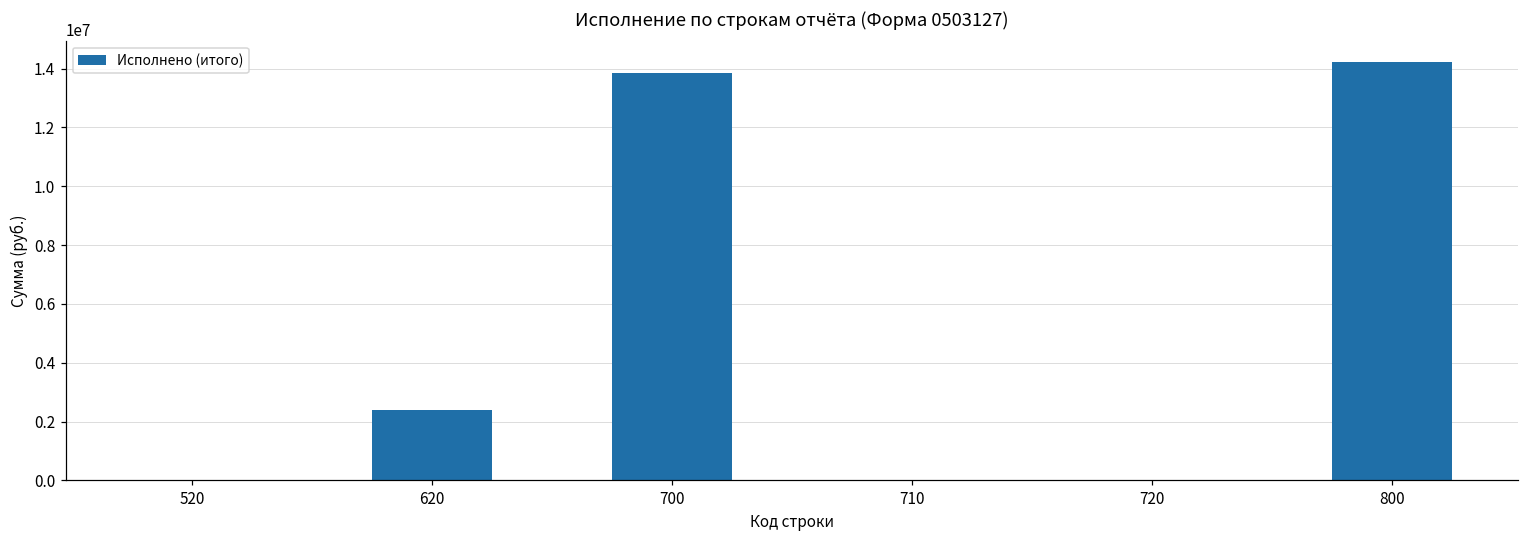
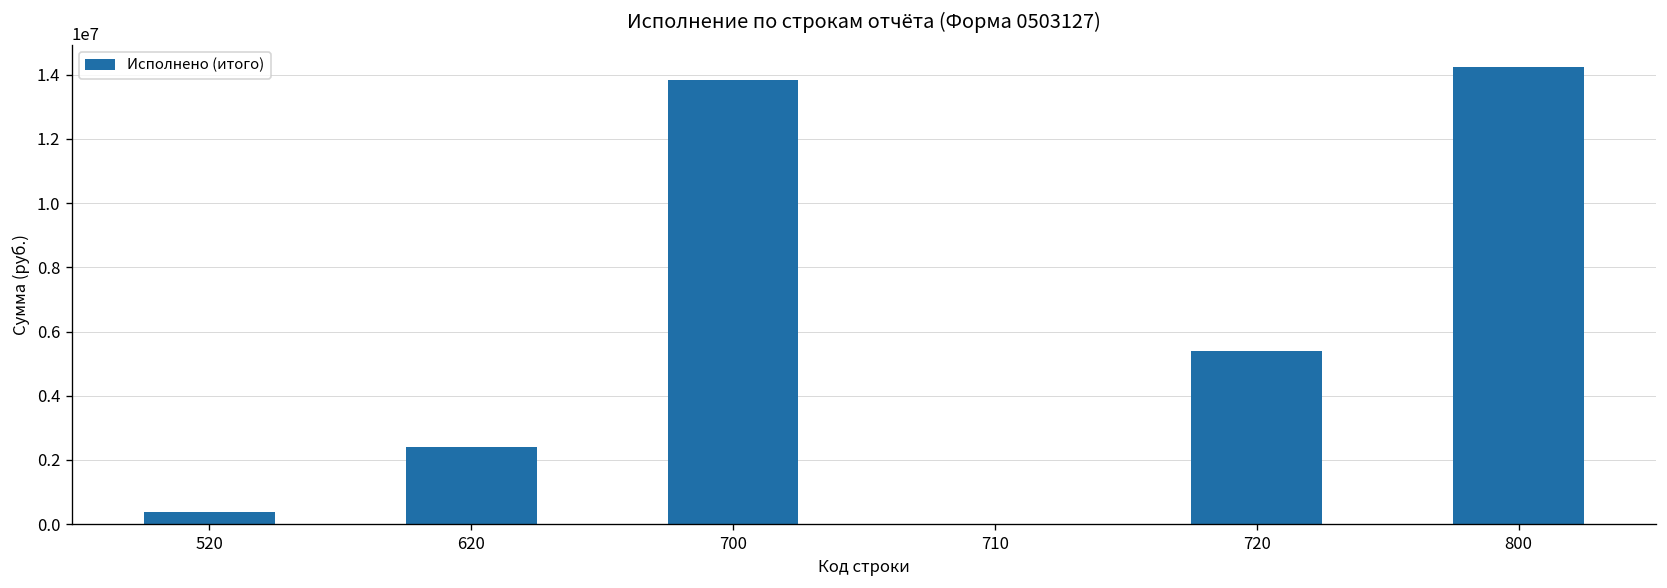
520: 0 -> 400000
720: 0 -> 5400000
